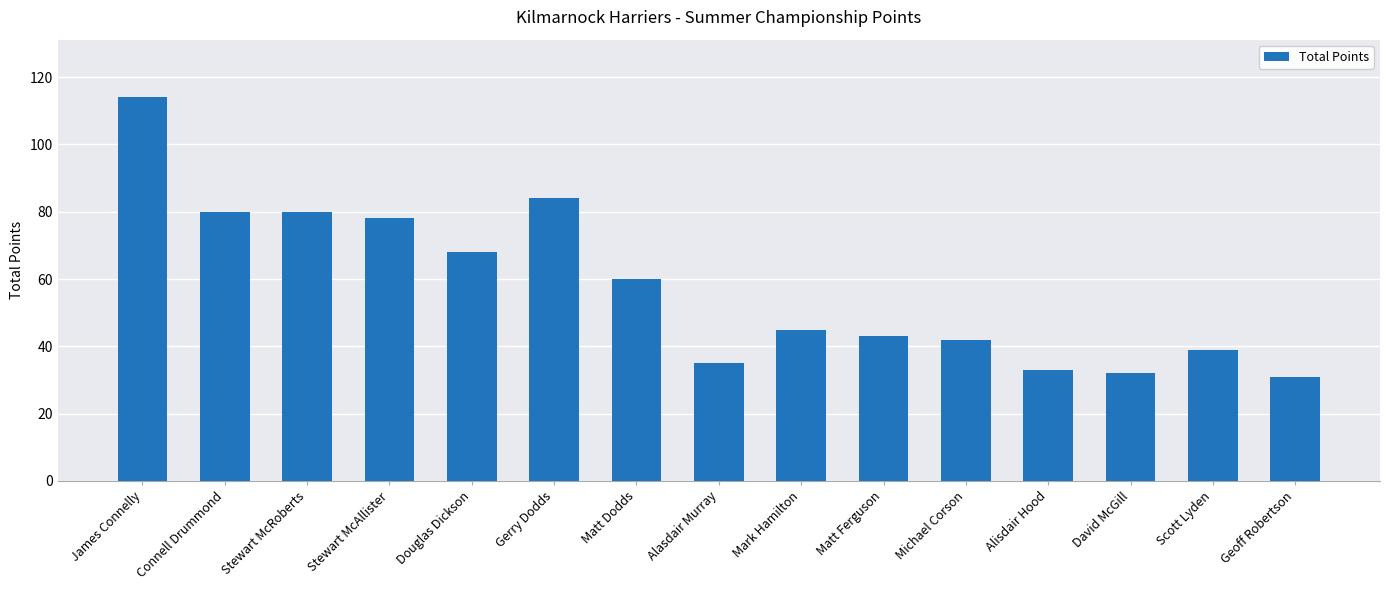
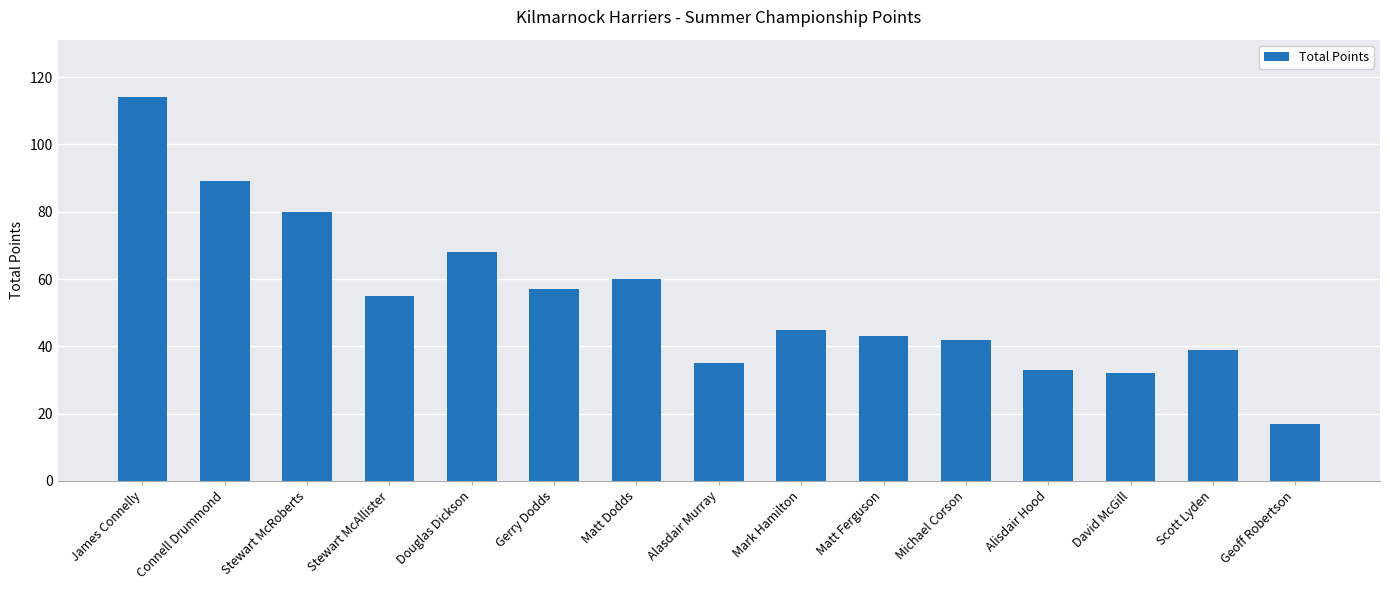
Connell Drummond: 80 -> 89
Stewart McAllister: 78 -> 55
Gerry Dodds: 84 -> 57
Geoff Robertson: 31 -> 17
